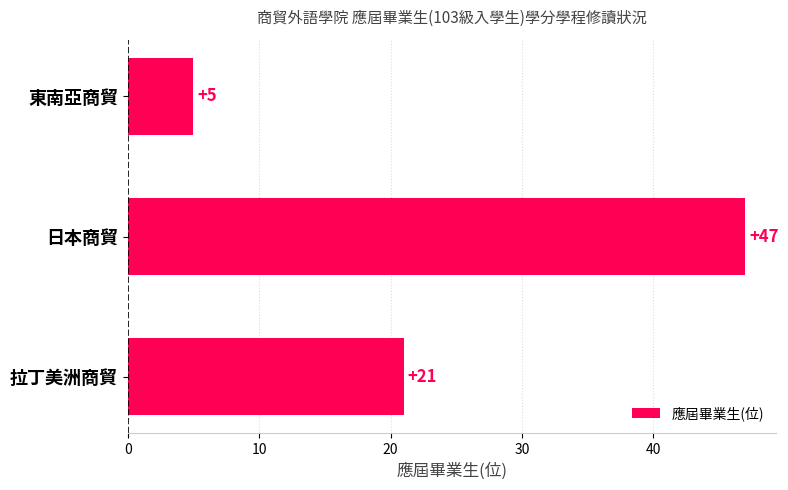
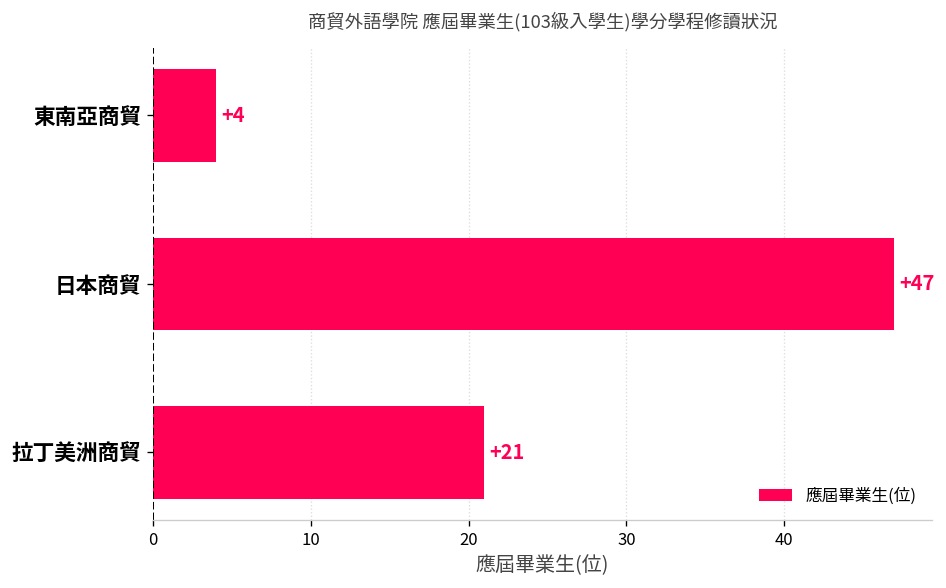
東南亞商貿: +5 -> +4
